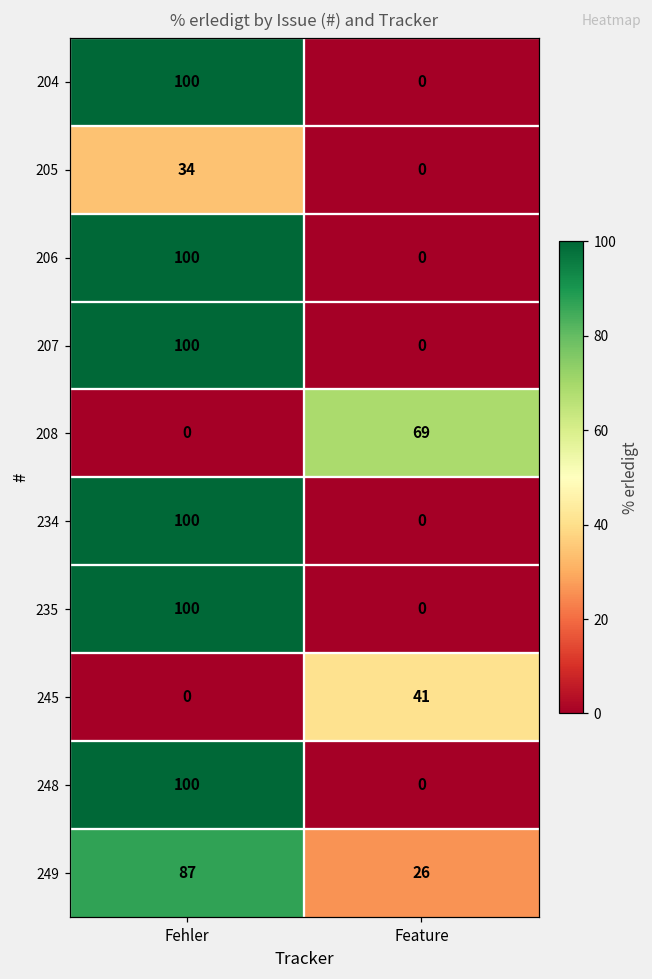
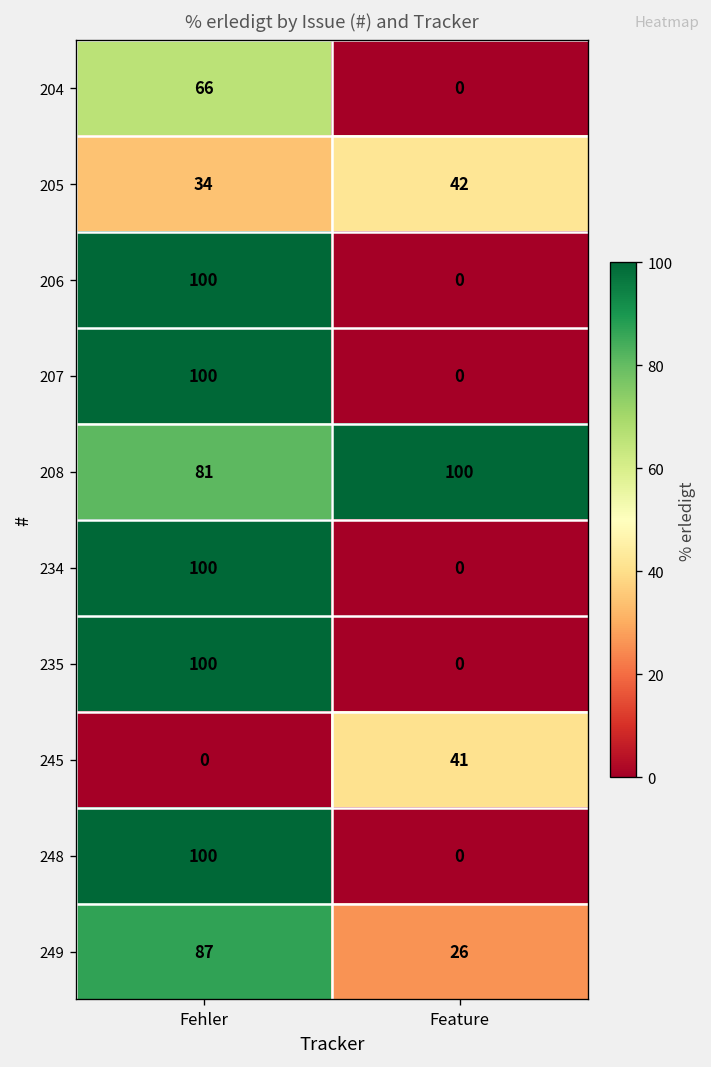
204, Fehler: 100 -> 66
205, Feature: 0 -> 42
208, Fehler: 0 -> 81
208, Feature: 69 -> 100
